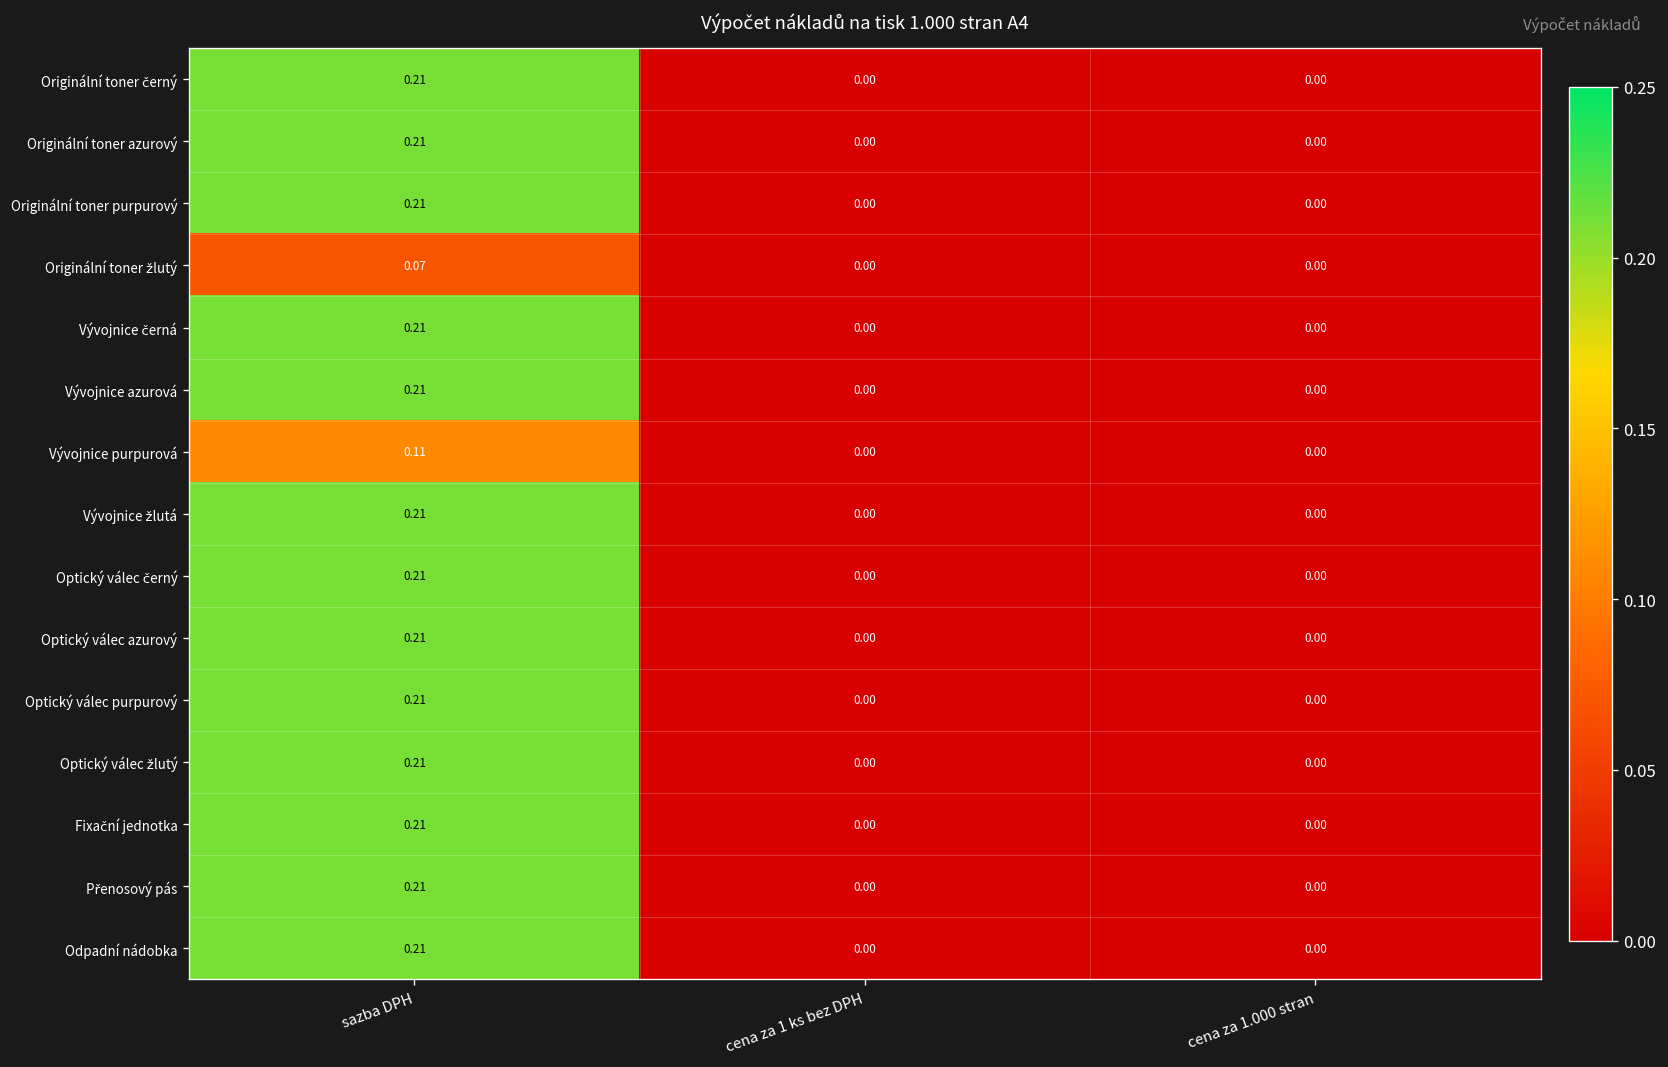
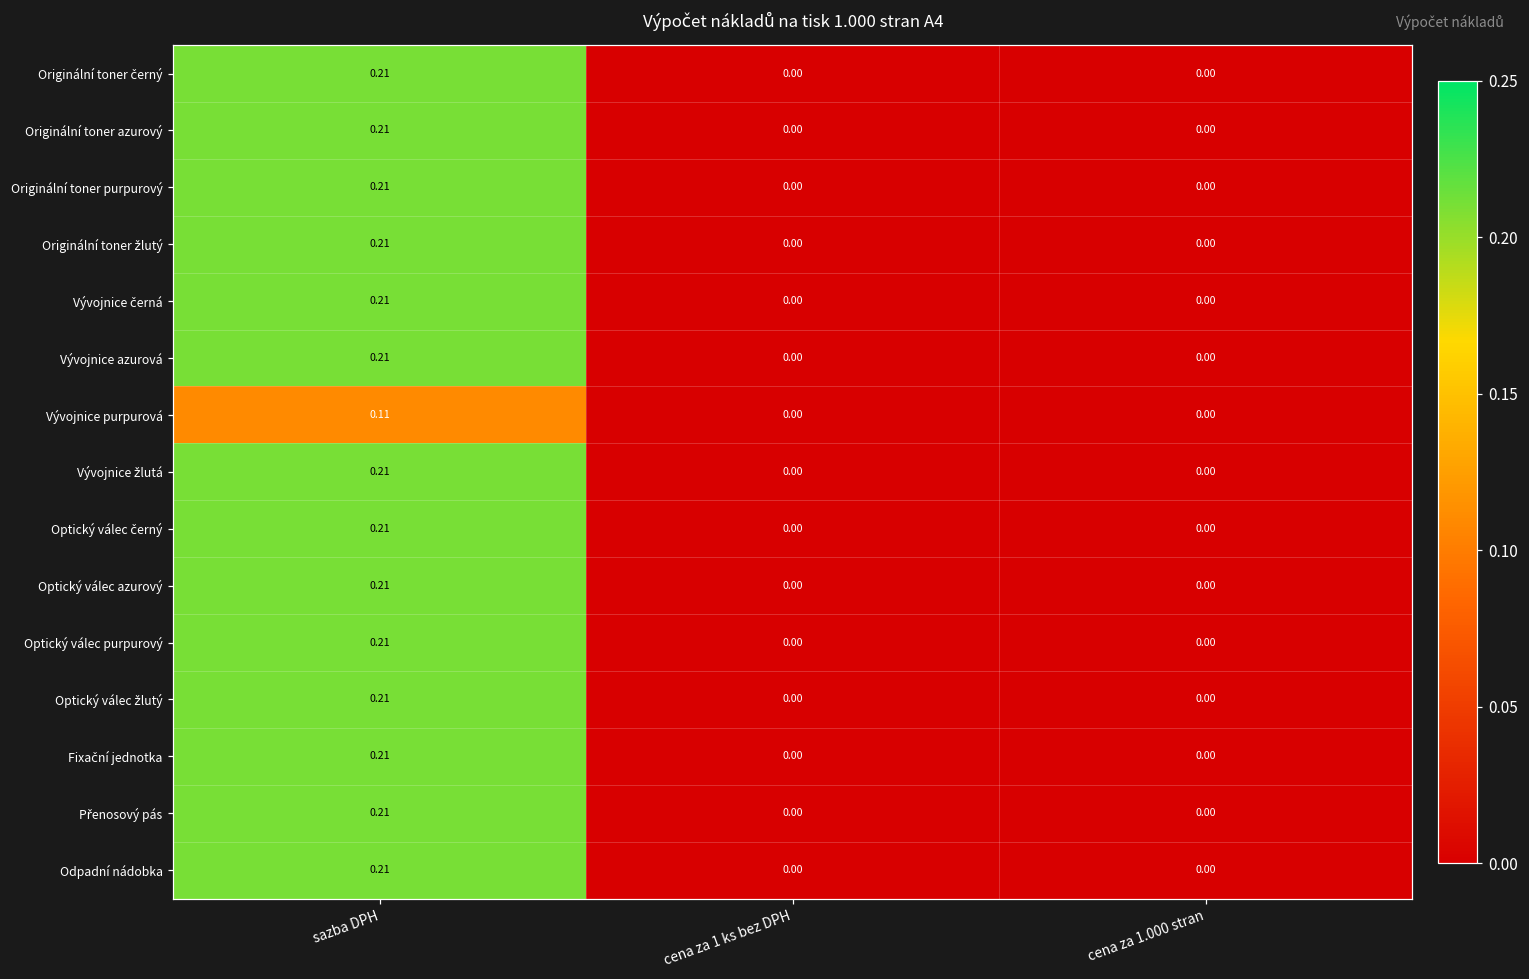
Originální toner žlutý, sazba DPH: 0.07 -> 0.21
